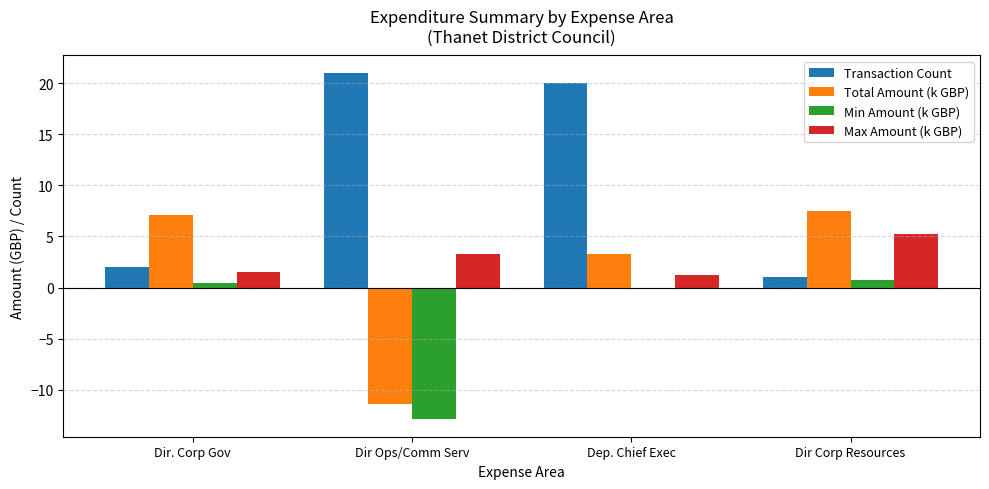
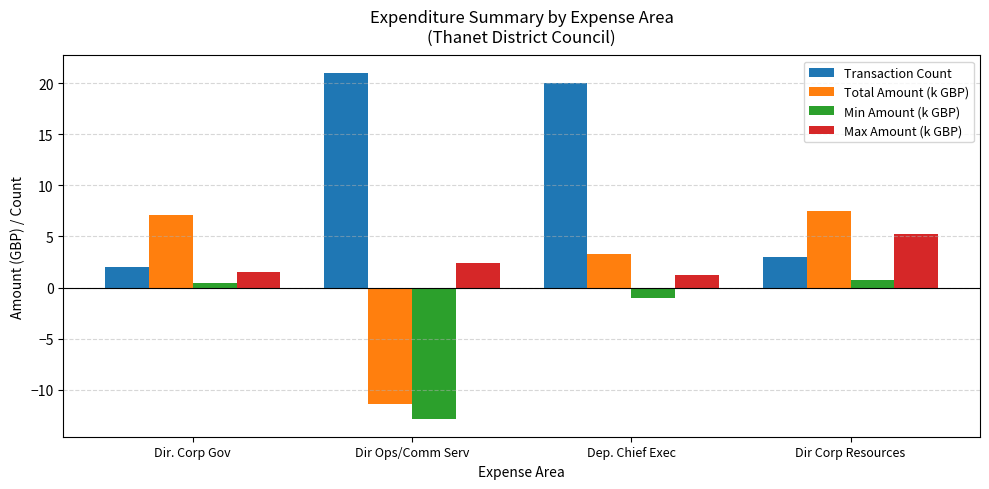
Max Amount (k GBP), Dir Ops/Comm Serv: 3.3 -> 2.4
Min Amount (k GBP), Dep. Chief Exec: 0.0 -> -1.0
Transaction Count, Dir Corp Resources: 1 -> 3
